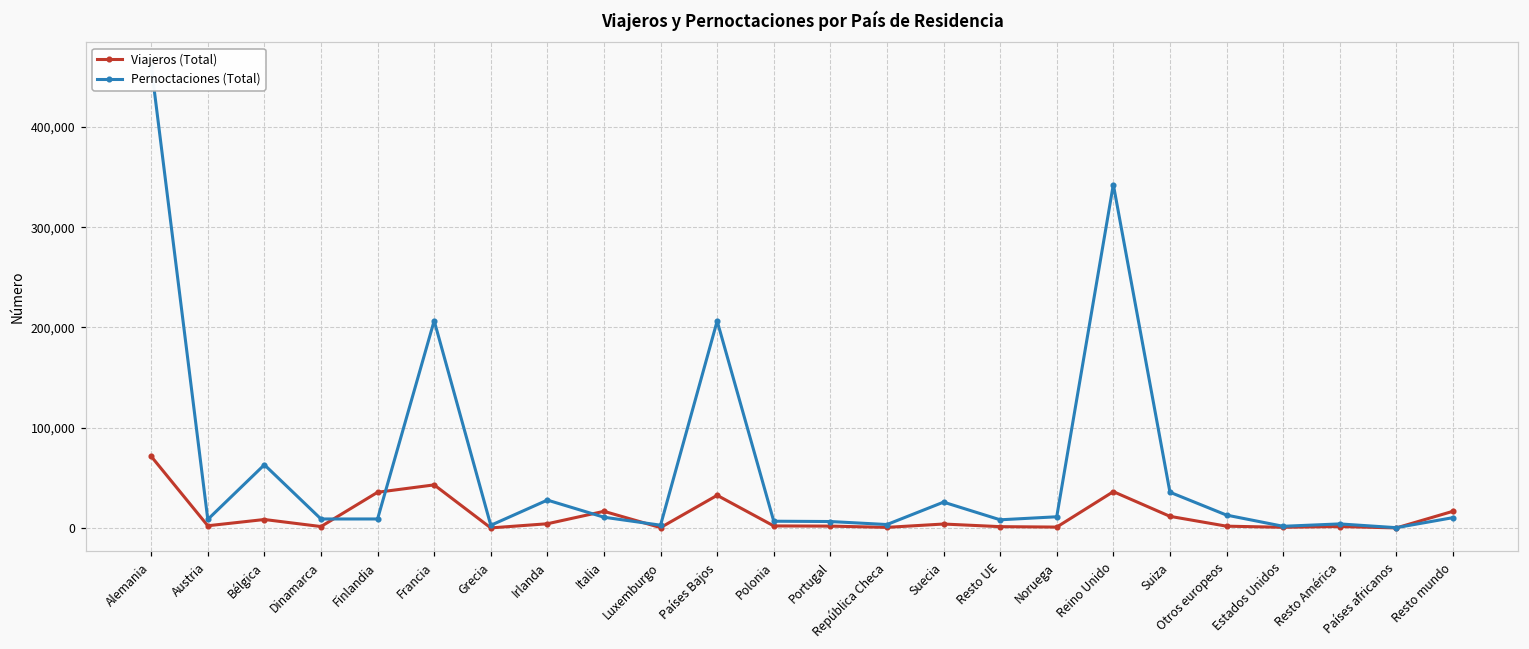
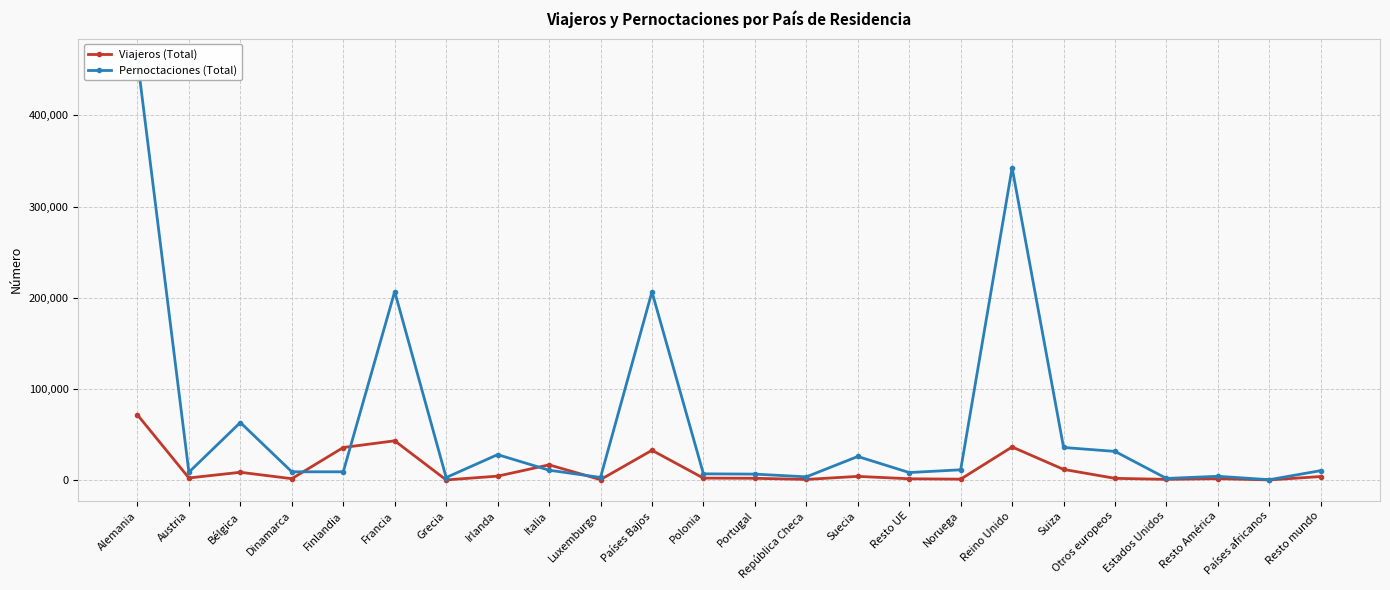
Pernoctaciones (Total), Otros europeos: 10,000 -> 30,000
Viajeros (Total), Resto mundo: 20,000 -> 0
